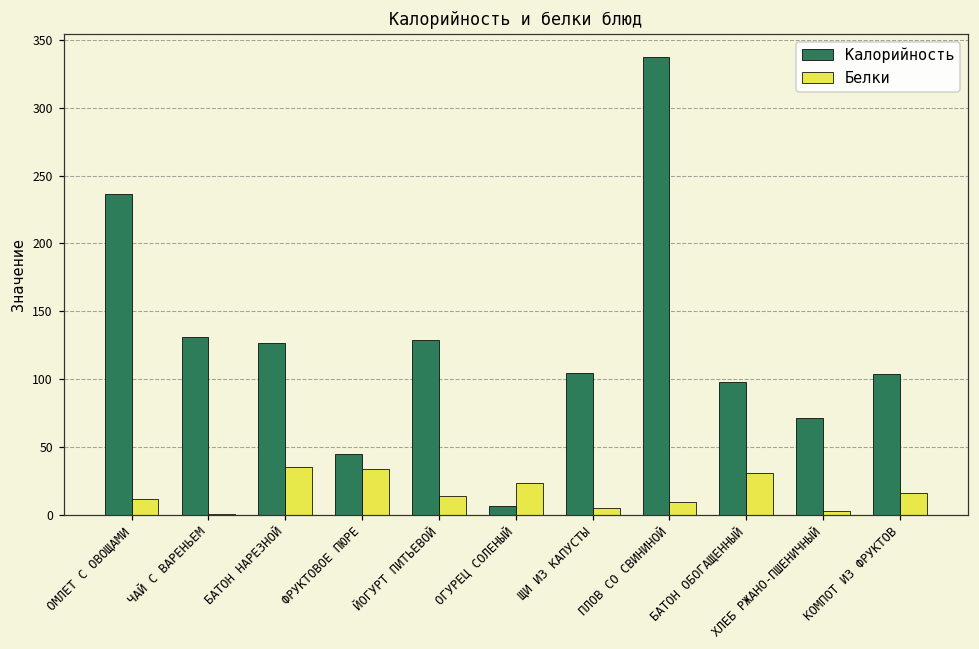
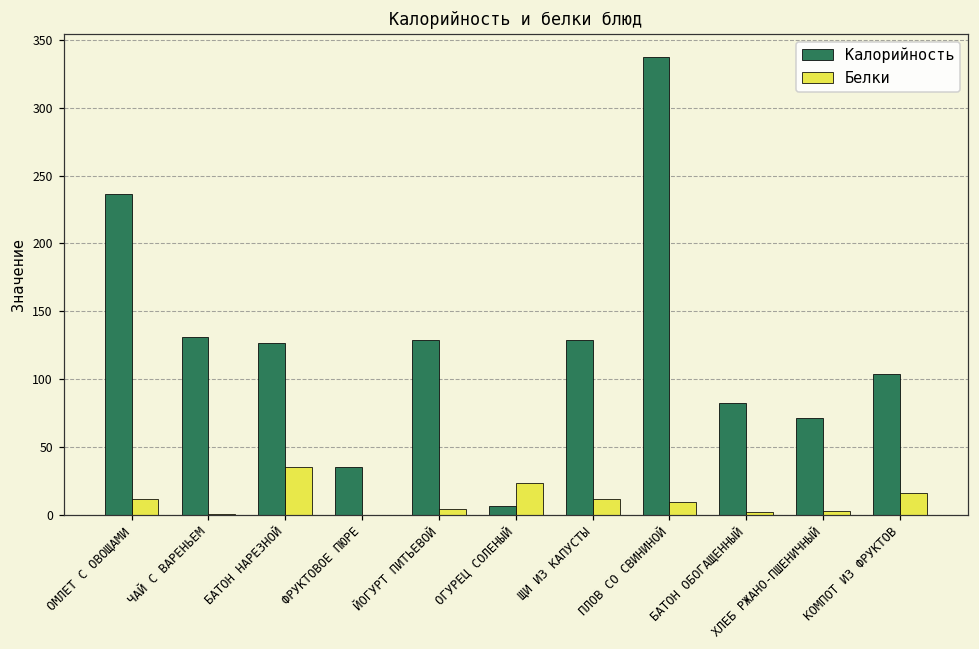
Калорийность, ФРУКТОВОЕ ПЮРЕ: 45 -> 35
Белки, ФРУКТОВОЕ ПЮРЕ: 34 -> 0
Белки, ЙОГУРТ ПИТЬЕВОЙ: 13 -> 4
Калорийность, ЩИ ИЗ КАПУСТЫ: 104 -> 129
Белки, ЩИ ИЗ КАПУСТЫ: 4 -> 11
Калорийность, БАТОН ОБОГАЩЕННЫЙ: 98 -> 83
Белки, БАТОН ОБОГАЩЕННЫЙ: 31 -> 2
